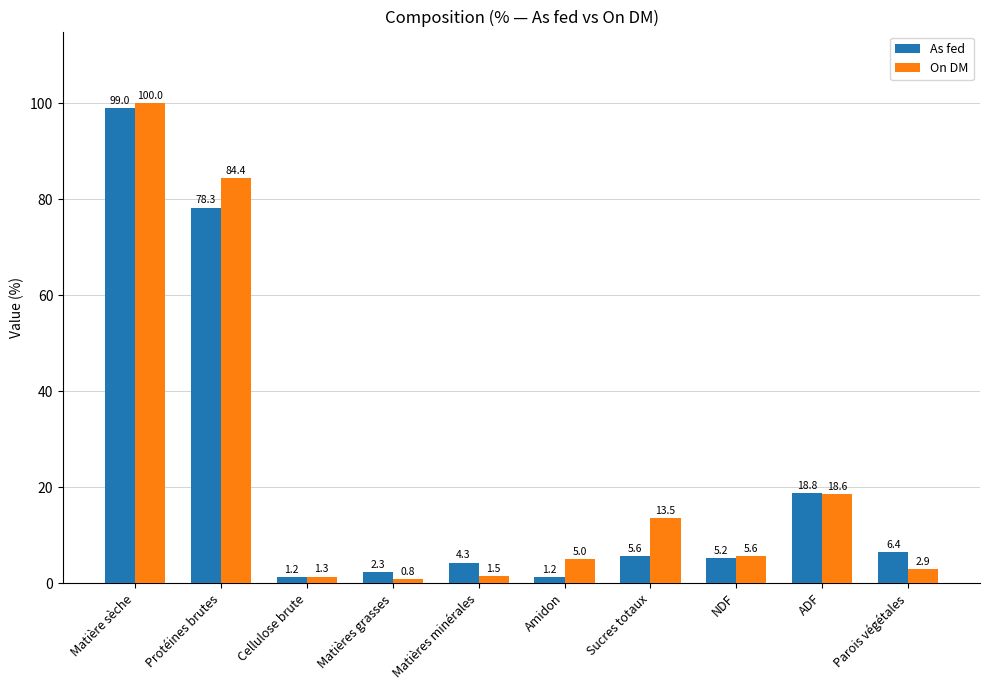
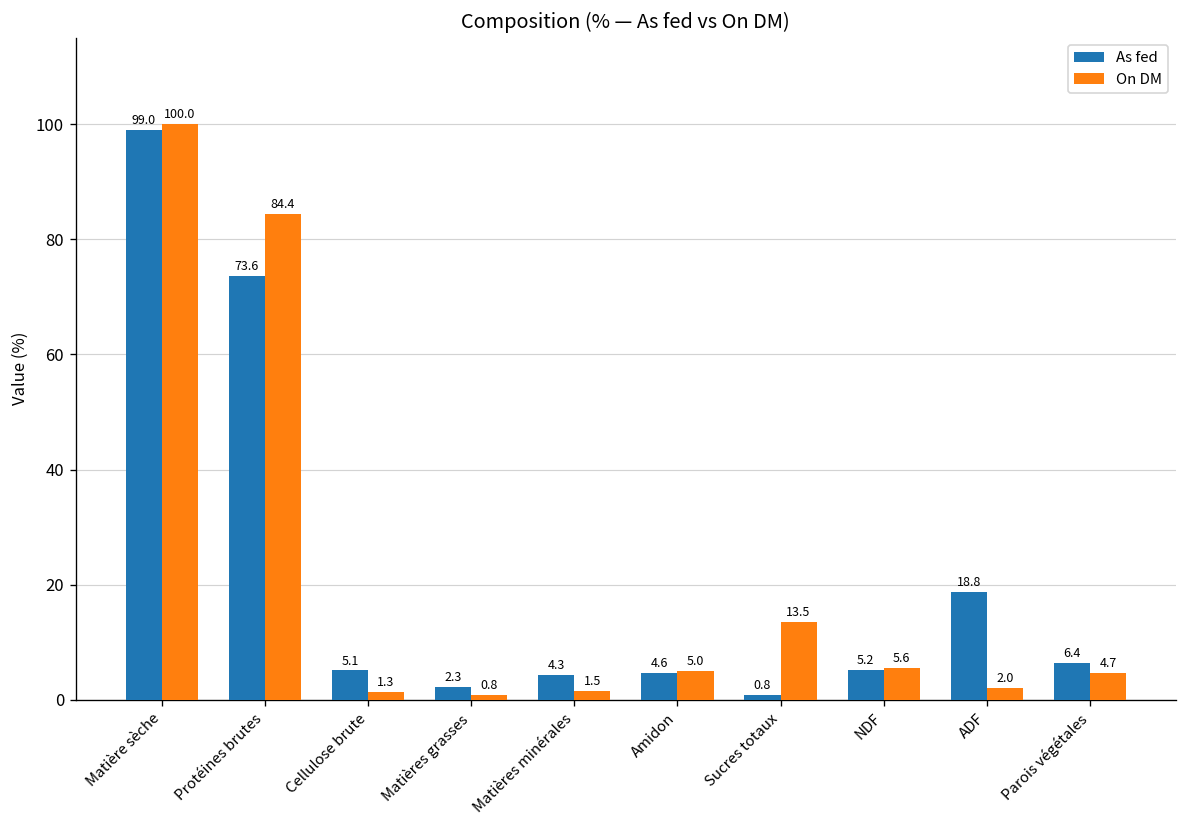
As fed, Protéines brutes: 78.3 -> 73.6
As fed, Cellulose brute: 1.2 -> 5.1
As fed, Amidon: 1.2 -> 4.6
As fed, Sucres totaux: 5.6 -> 0.8
On DM, ADF: 18.6 -> 2.0
On DM, Parois végétales: 2.9 -> 4.7
